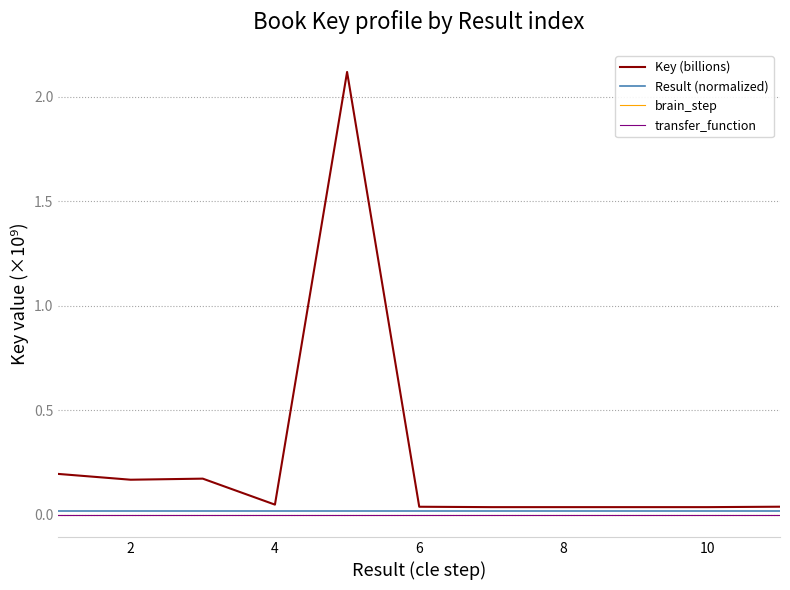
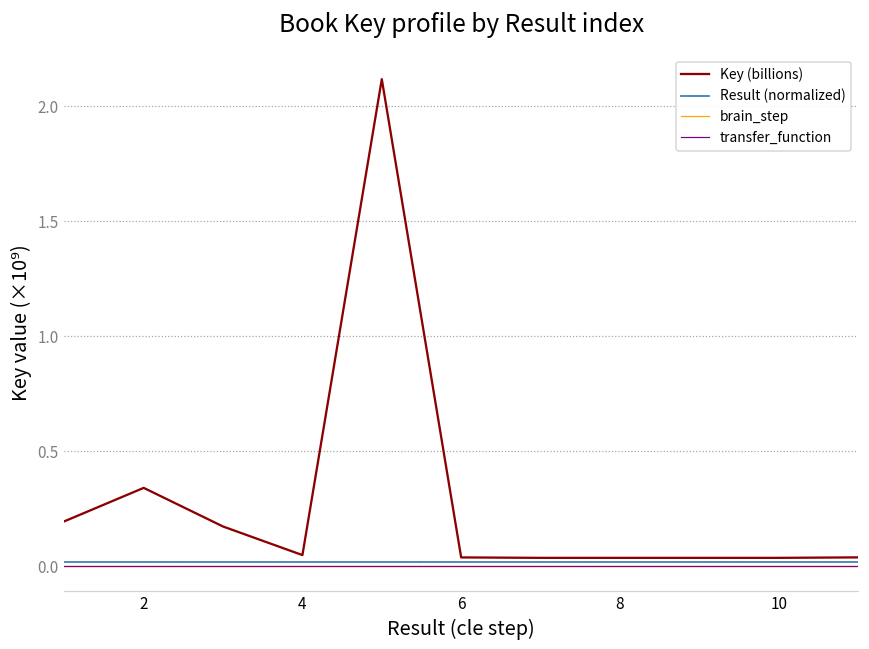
Key (billions), 2: 0.17 -> 0.34
